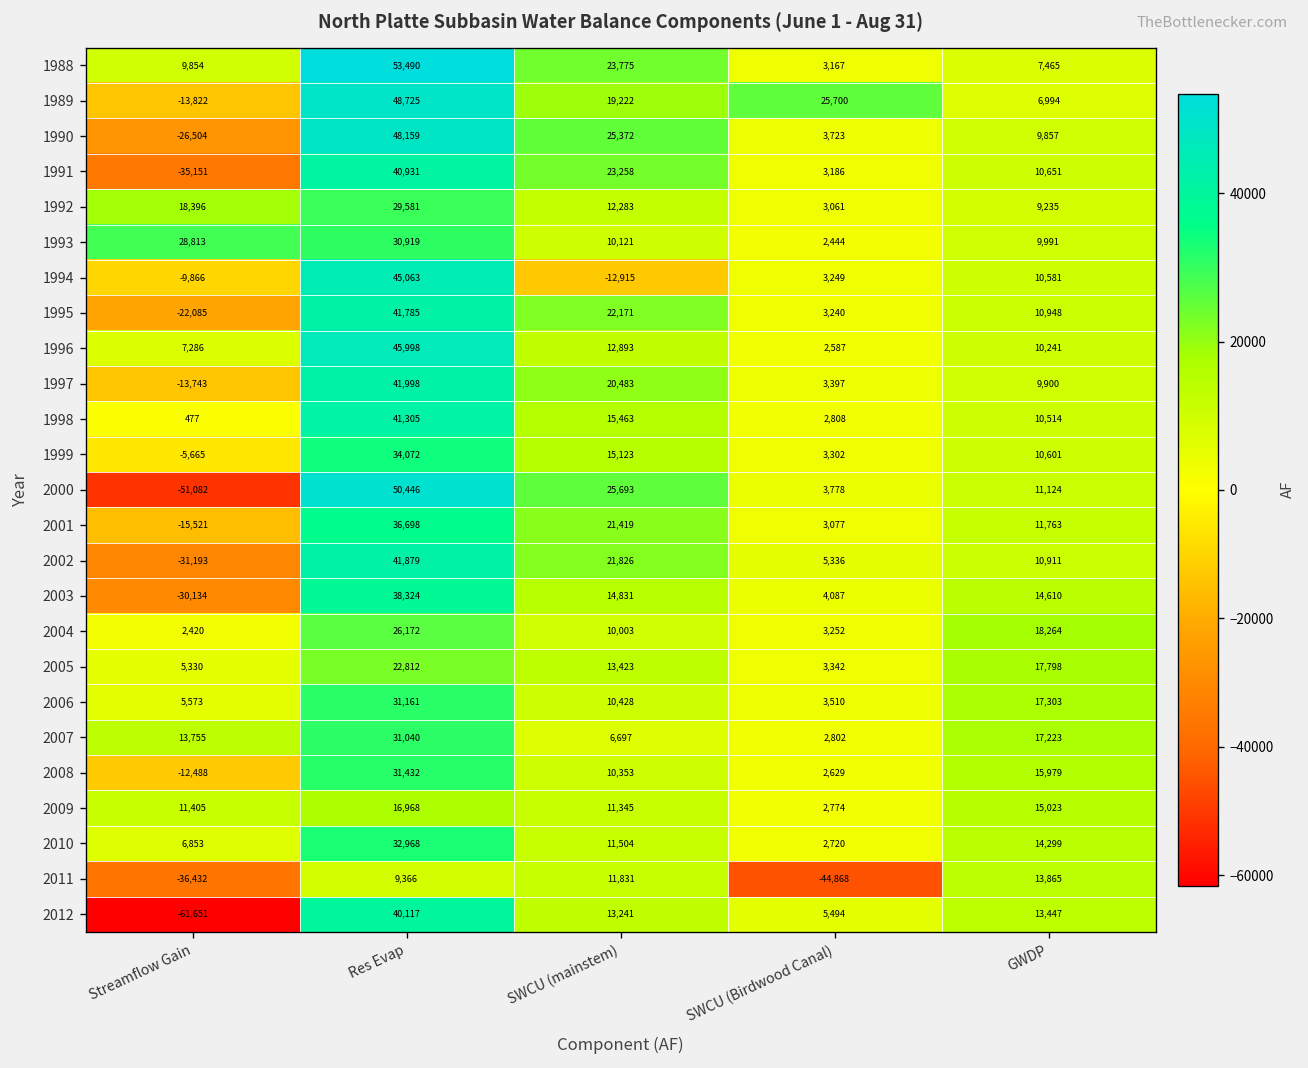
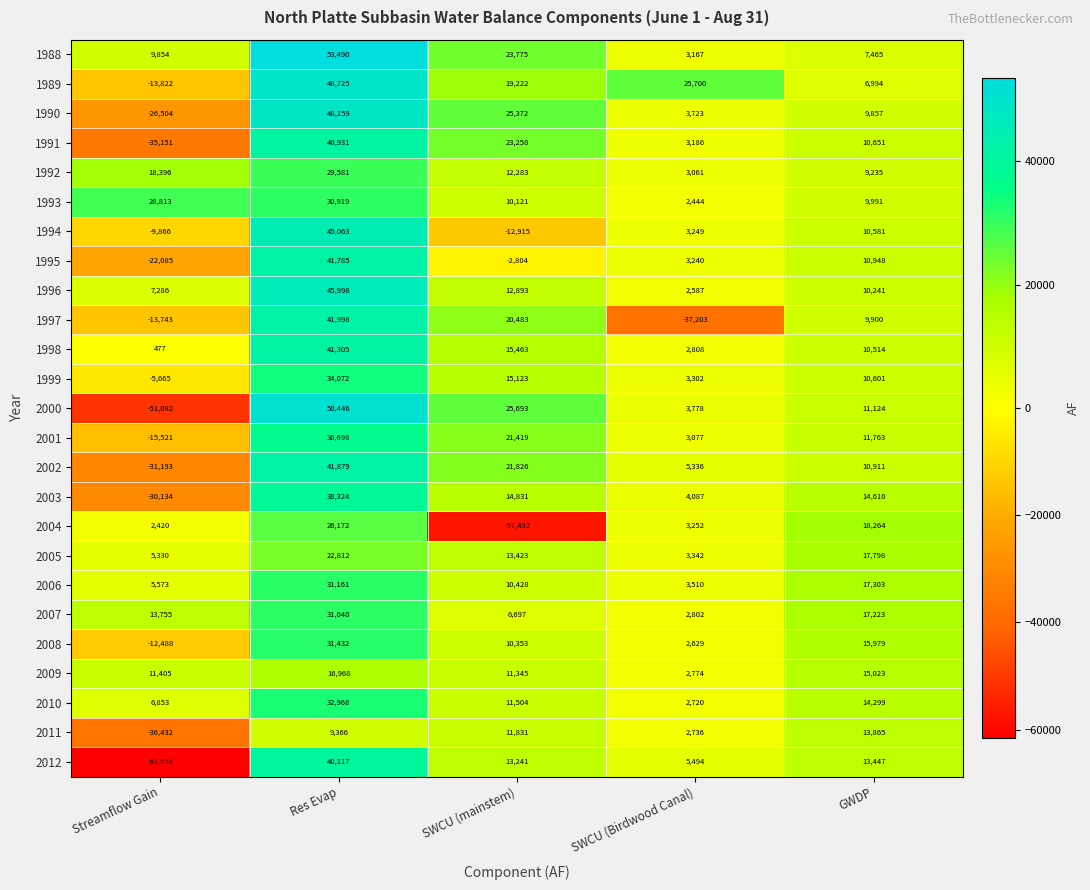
1995, SWCU (mainstem): 22,171 -> -2,804
1997, SWCU (Birdwood Canal): 3,397 -> -37,203
2004, SWCU (mainstem): 10,003 -> -57,492
2011, SWCU (Birdwood Canal): -44,868 -> 2,736
